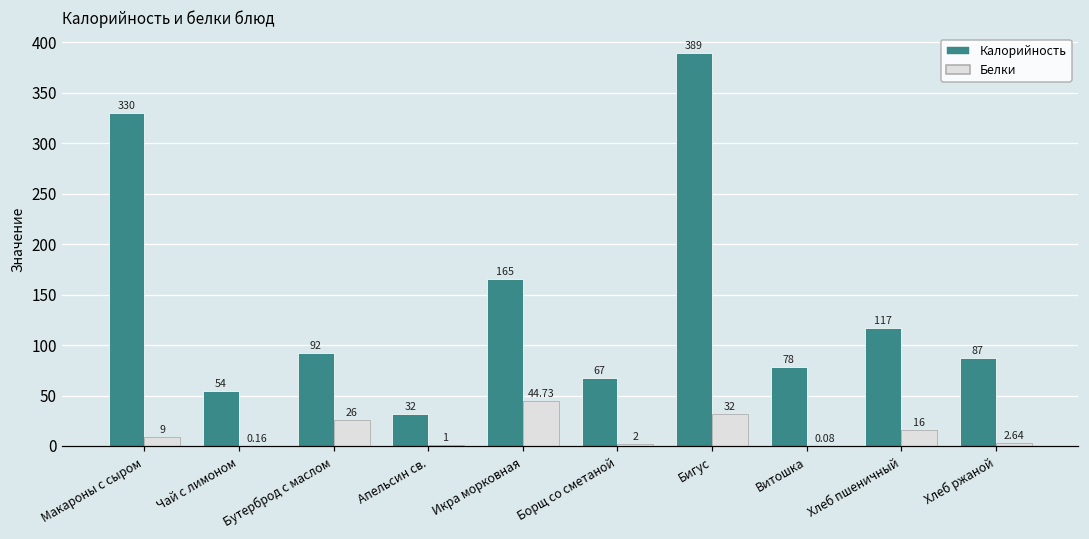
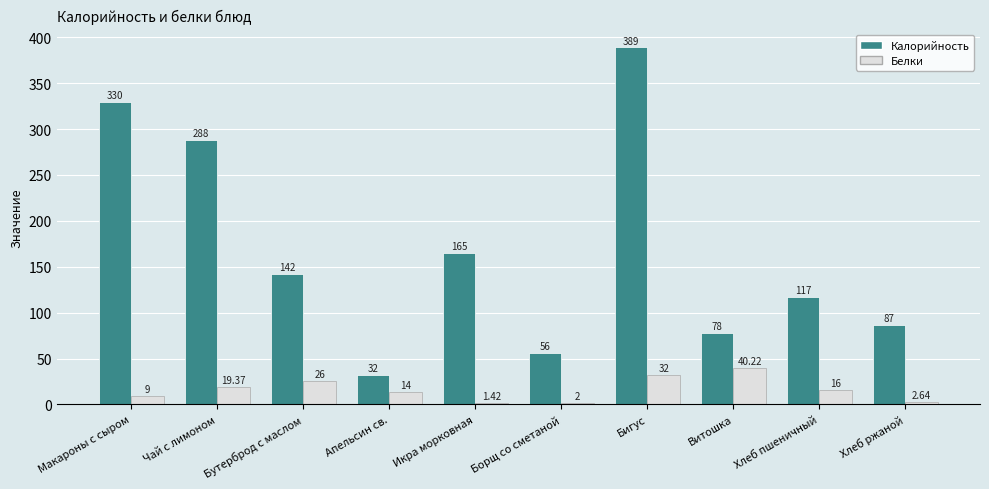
Калорийность, Чай с лимоном: 54 -> 288
Белки, Чай с лимоном: 0.16 -> 19.37
Калорийность, Бутерброд с маслом: 92 -> 142
Белки, Апельсин св.: 1 -> 14
Белки, Икра морковная: 44.73 -> 1.42
Калорийность, Борщ со сметаной: 67 -> 56
Белки, Витошка: 0.08 -> 40.22
